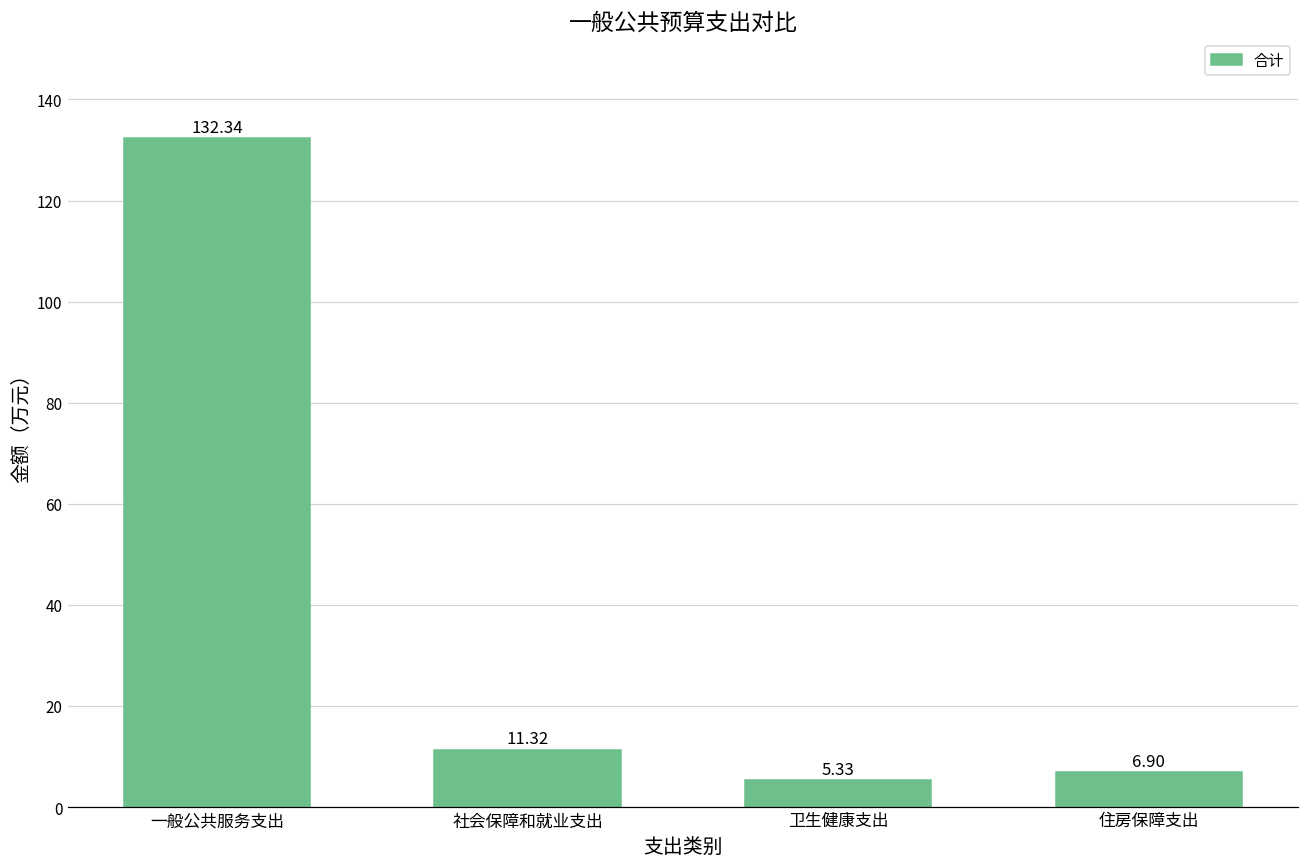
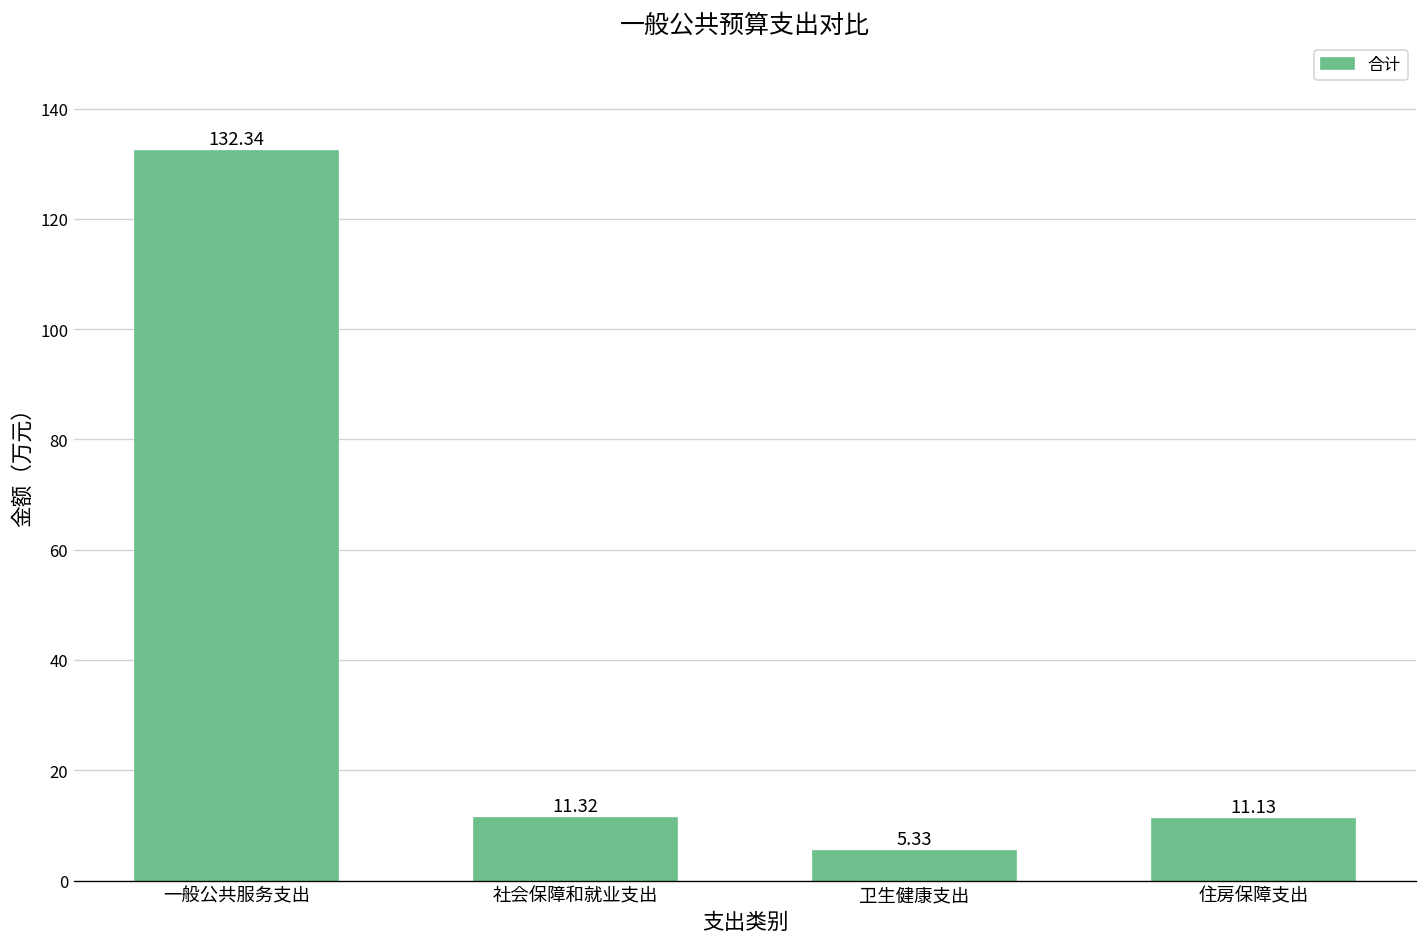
住房保障支出: 6.90 -> 11.13
